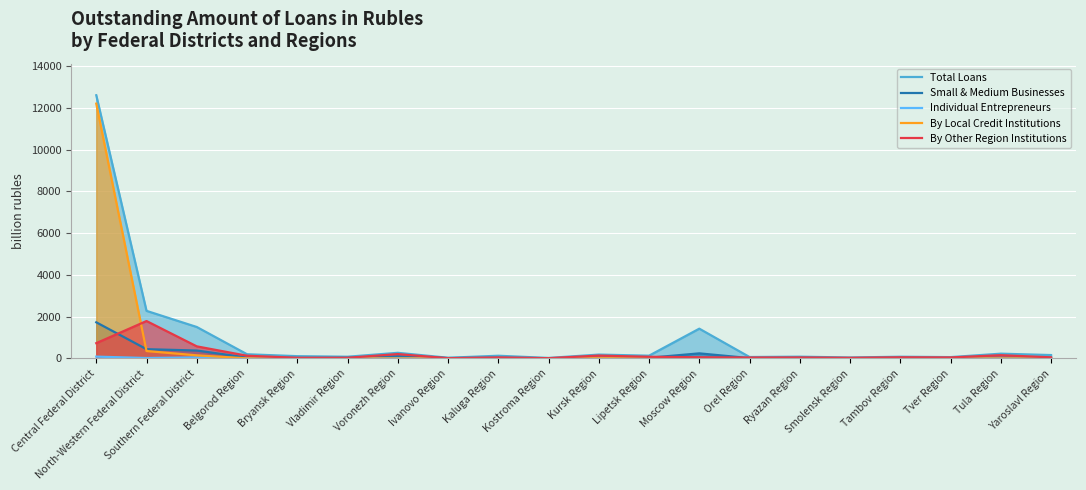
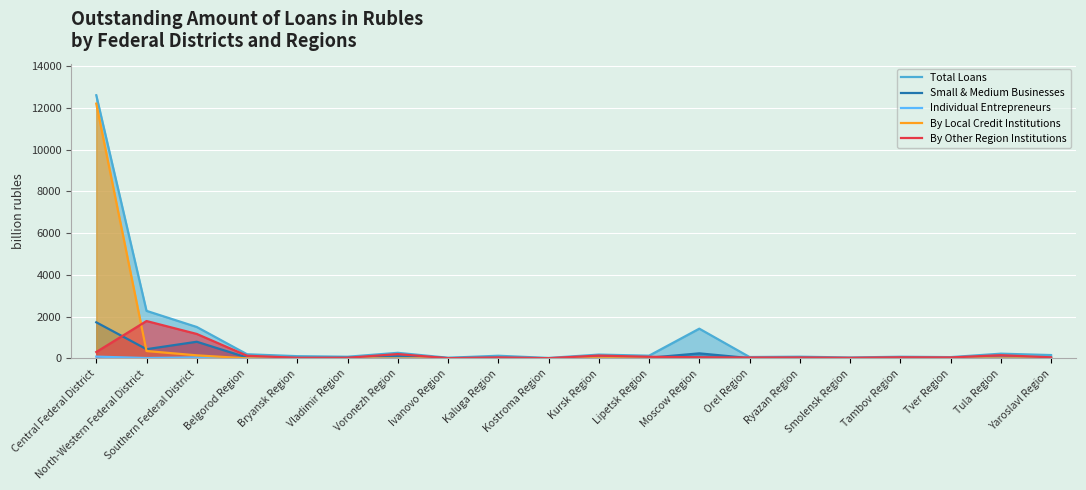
By Other Region Institutions, Central Federal District: 700 -> 300
Small & Medium Businesses, Southern Federal District: 400 -> 800
By Other Region Institutions, Southern Federal District: 600 -> 1200
